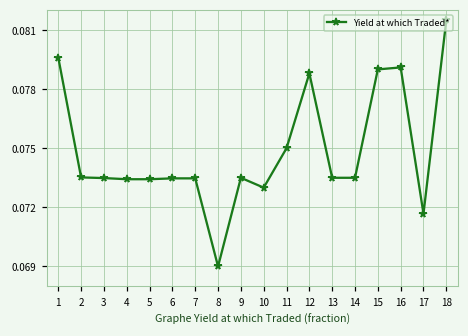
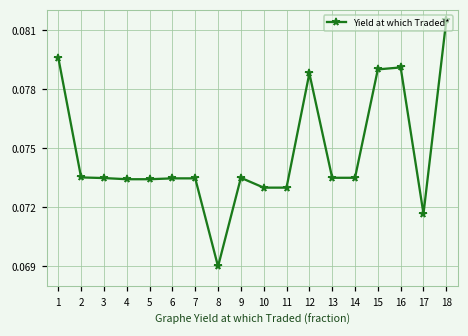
11: 0.075 -> 0.073
